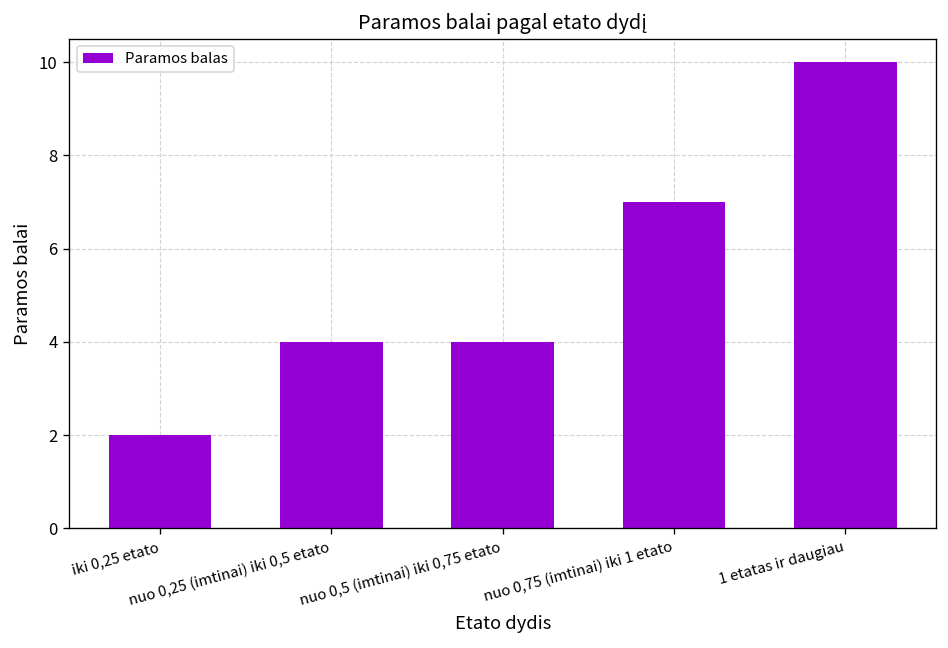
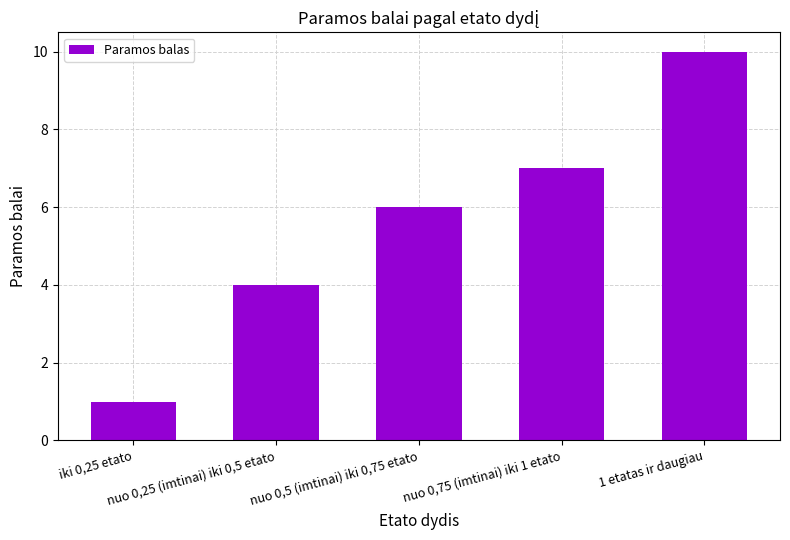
iki 0,25 etato: 2 -> 1
nuo 0,5 (imtinai) iki 0,75 etato: 4 -> 6
